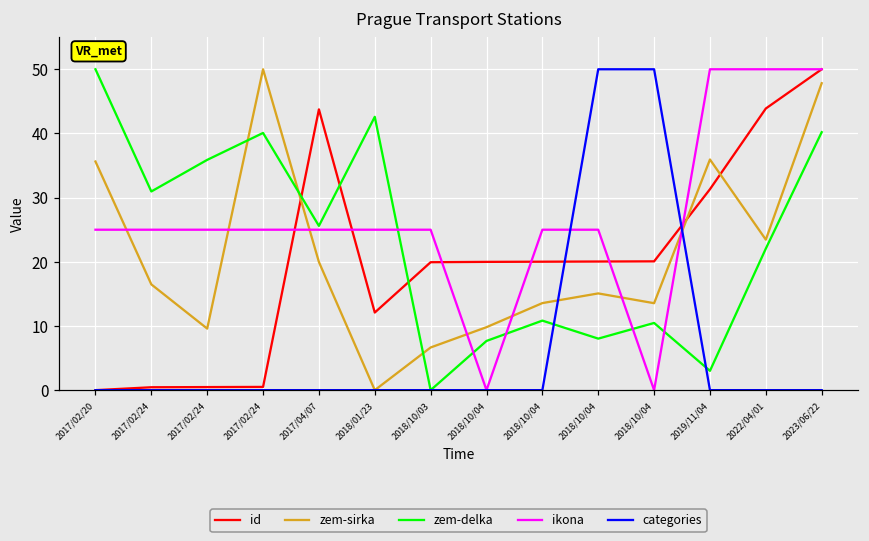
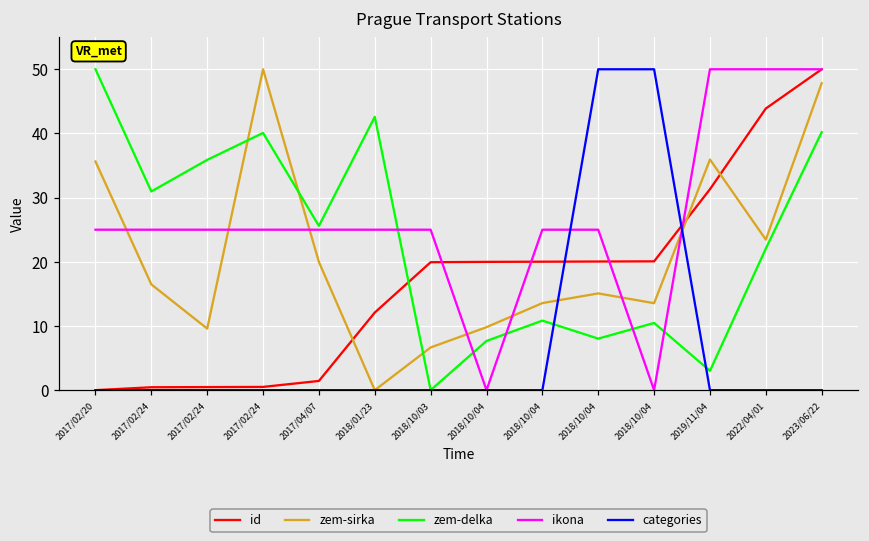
id, 2017/04/07: 44 -> 1
